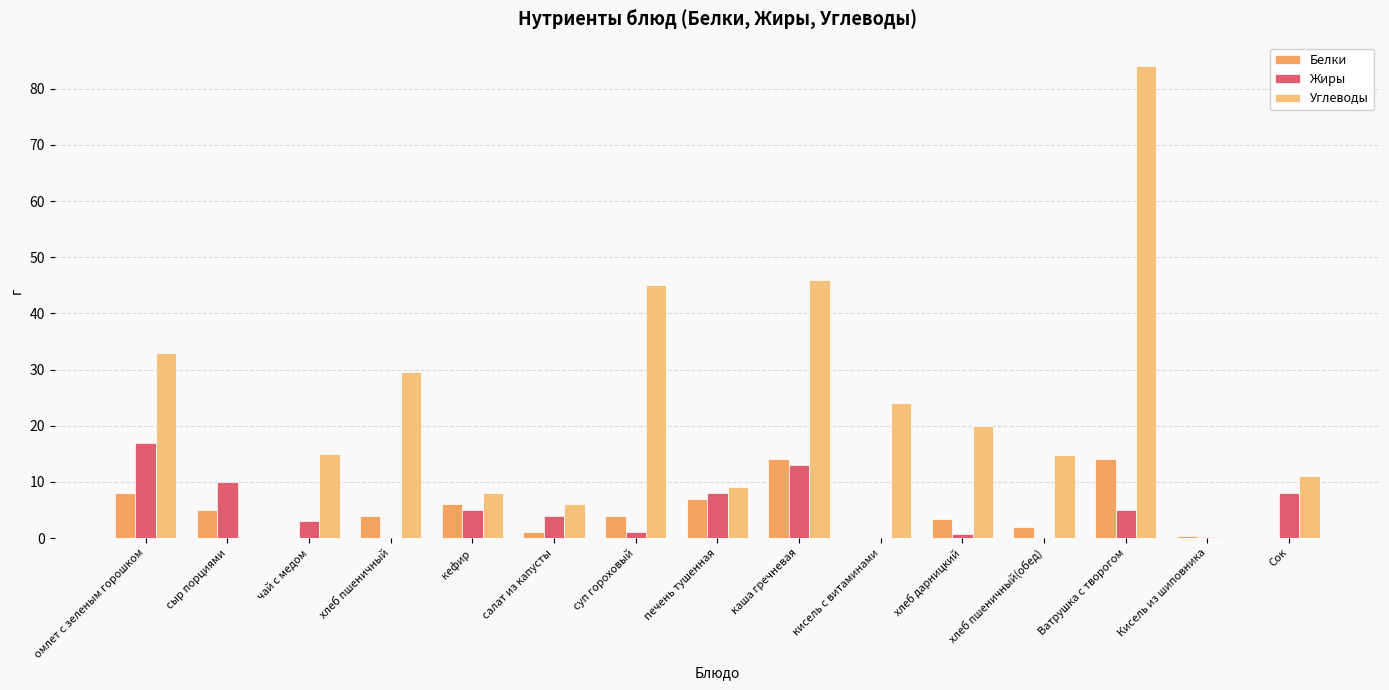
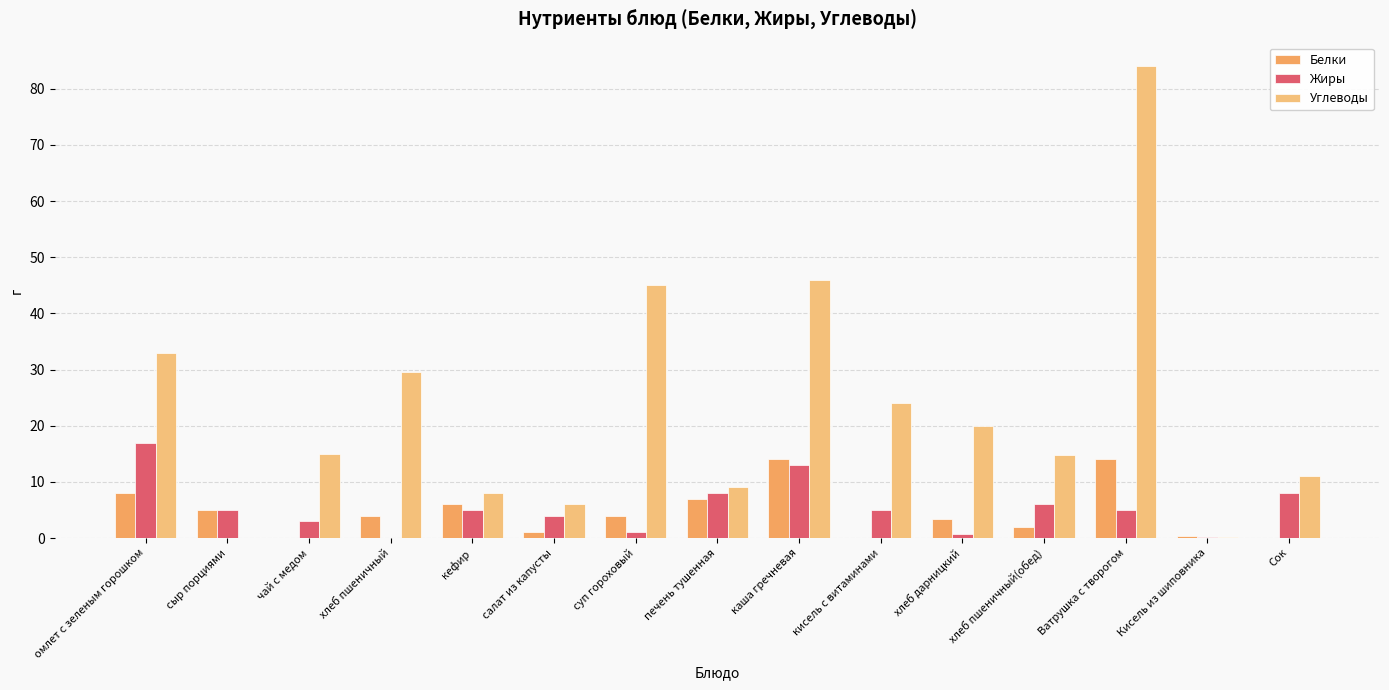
Жиры, сыр порциями: 10 -> 5
Жиры, кисель с витаминами: 0 -> 5
Жиры, хлеб пшеничный(обед): 0 -> 6
